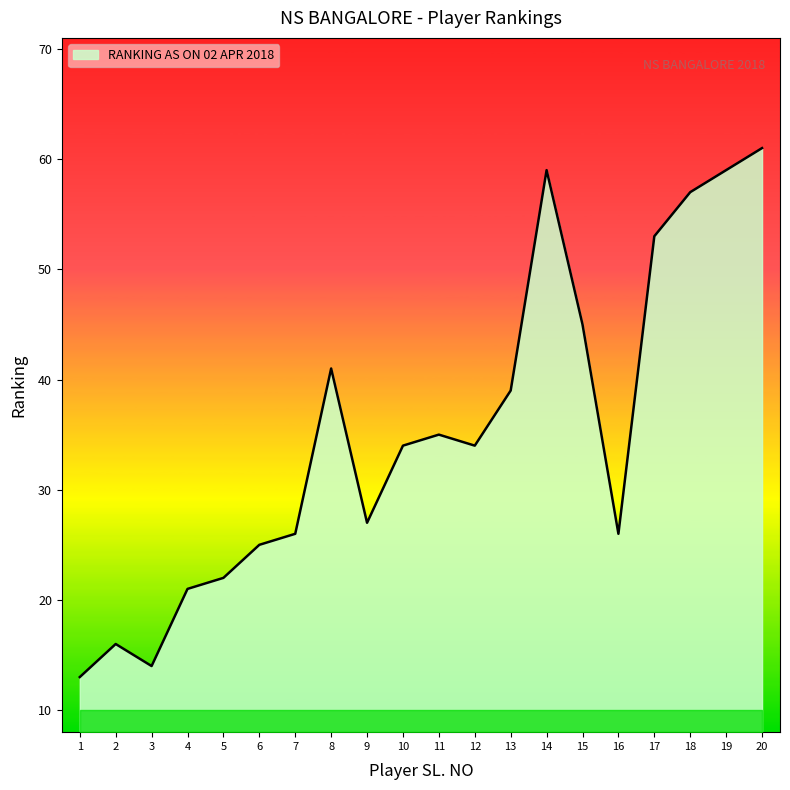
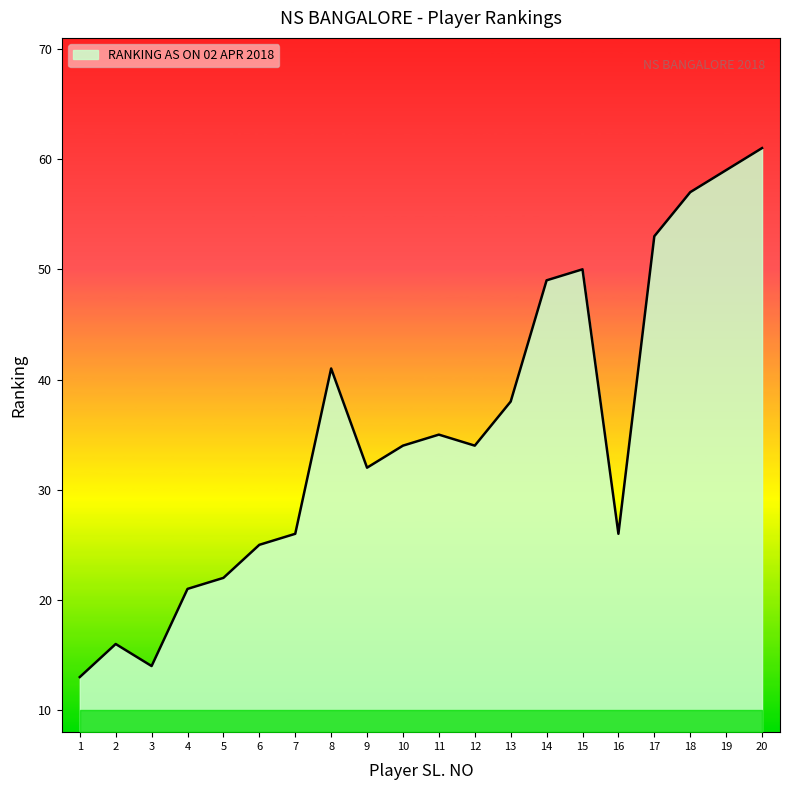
RANKING AS ON 02 APR 2018, 9: 27 -> 32
RANKING AS ON 02 APR 2018, 13: 39 -> 38
RANKING AS ON 02 APR 2018, 14: 59 -> 49
RANKING AS ON 02 APR 2018, 15: 45 -> 50
